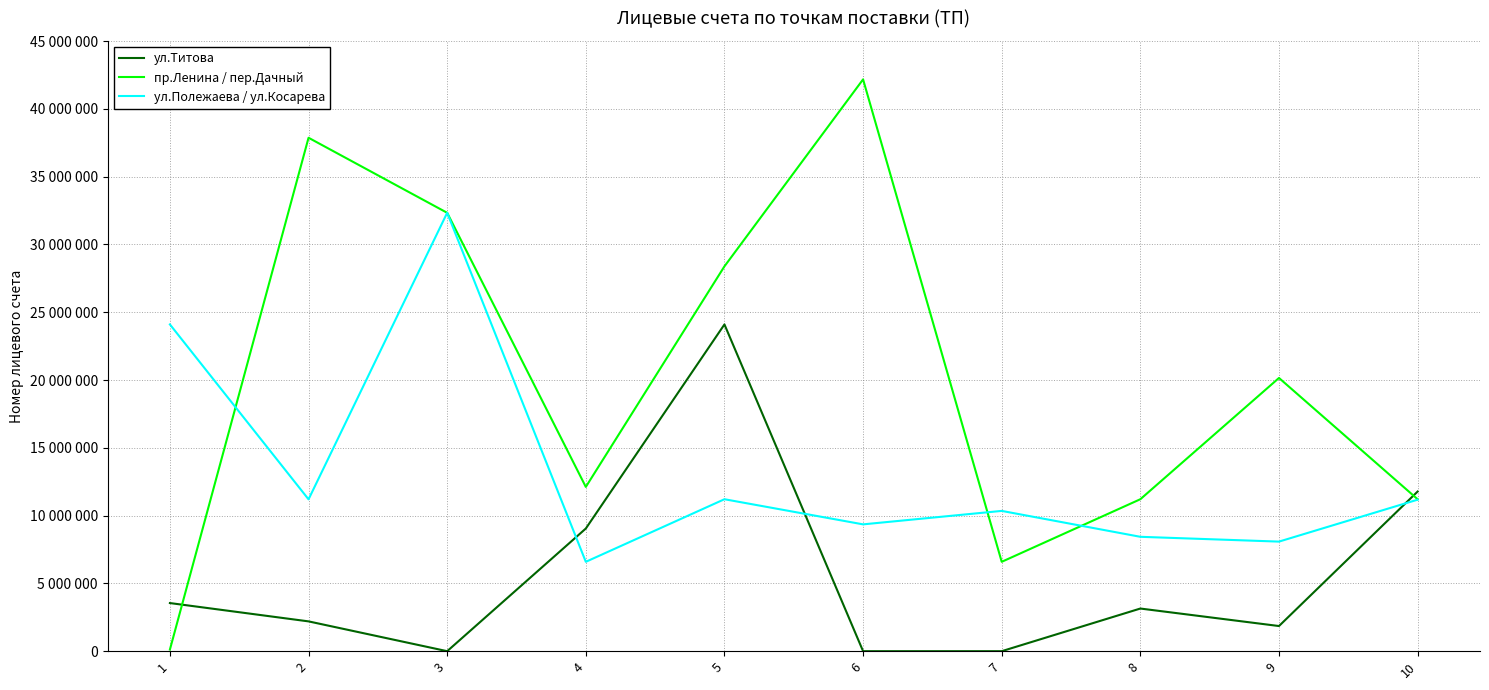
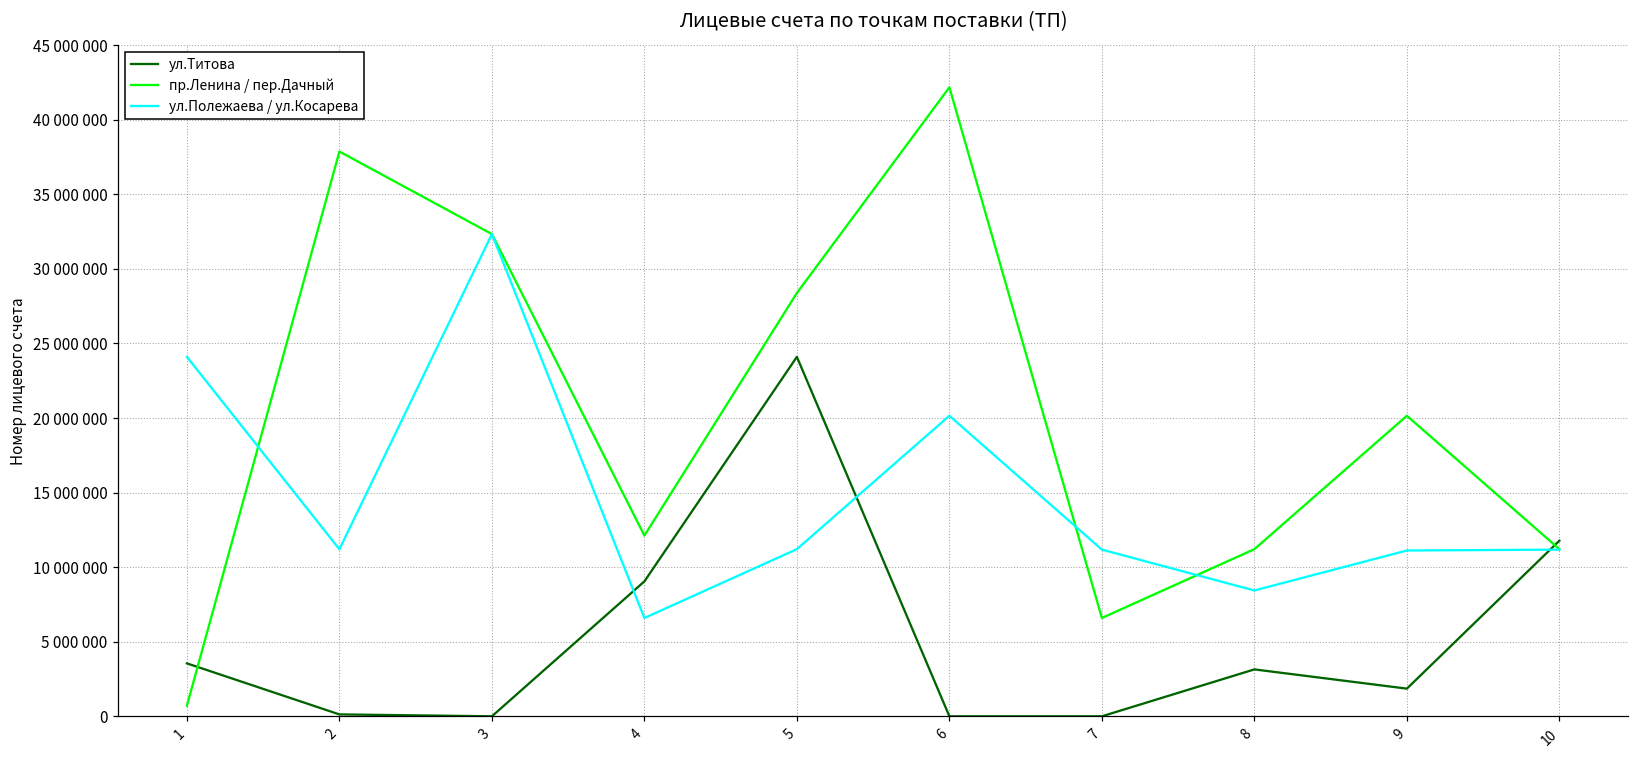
пр.Ленина / пер.Дачный, 1: 100000 -> 700000
ул.Титова, 2: 2200000 -> 100000
ул.Полежаева / ул.Косарева, 6: 9400000 -> 20200000
ул.Полежаева / ул.Косарева, 7: 10300000 -> 11200000
ул.Полежаева / ул.Косарева, 9: 8100000 -> 11100000
